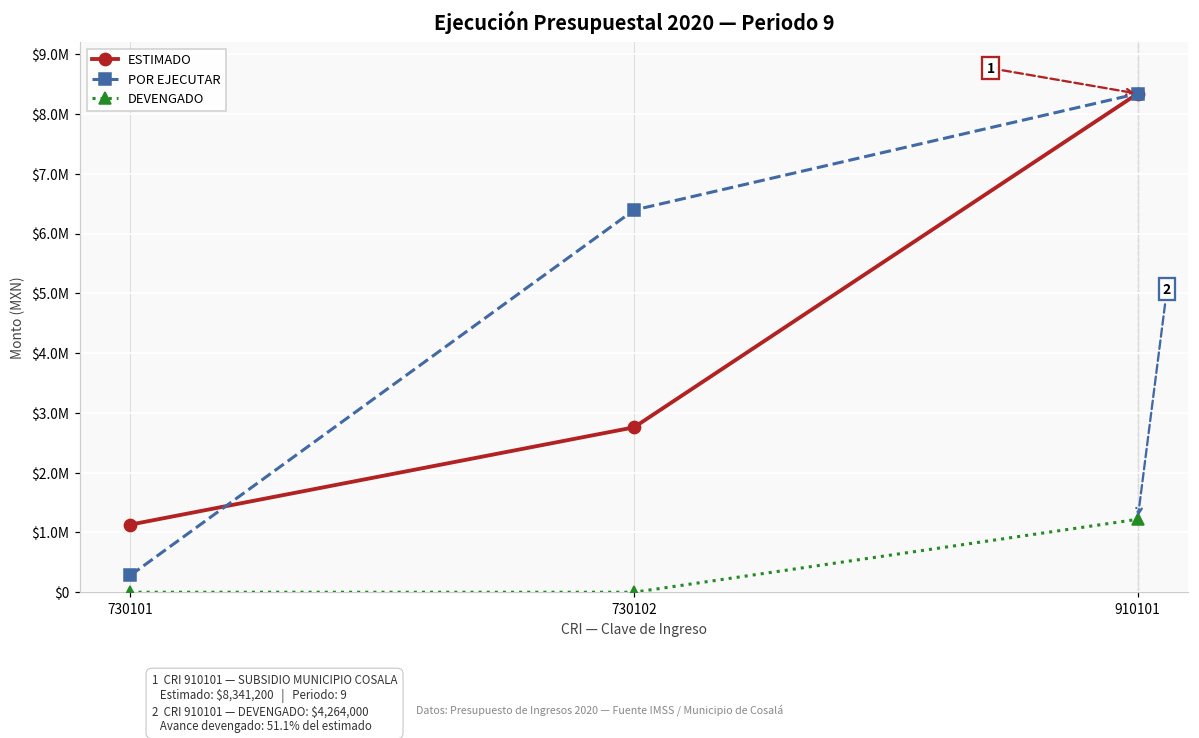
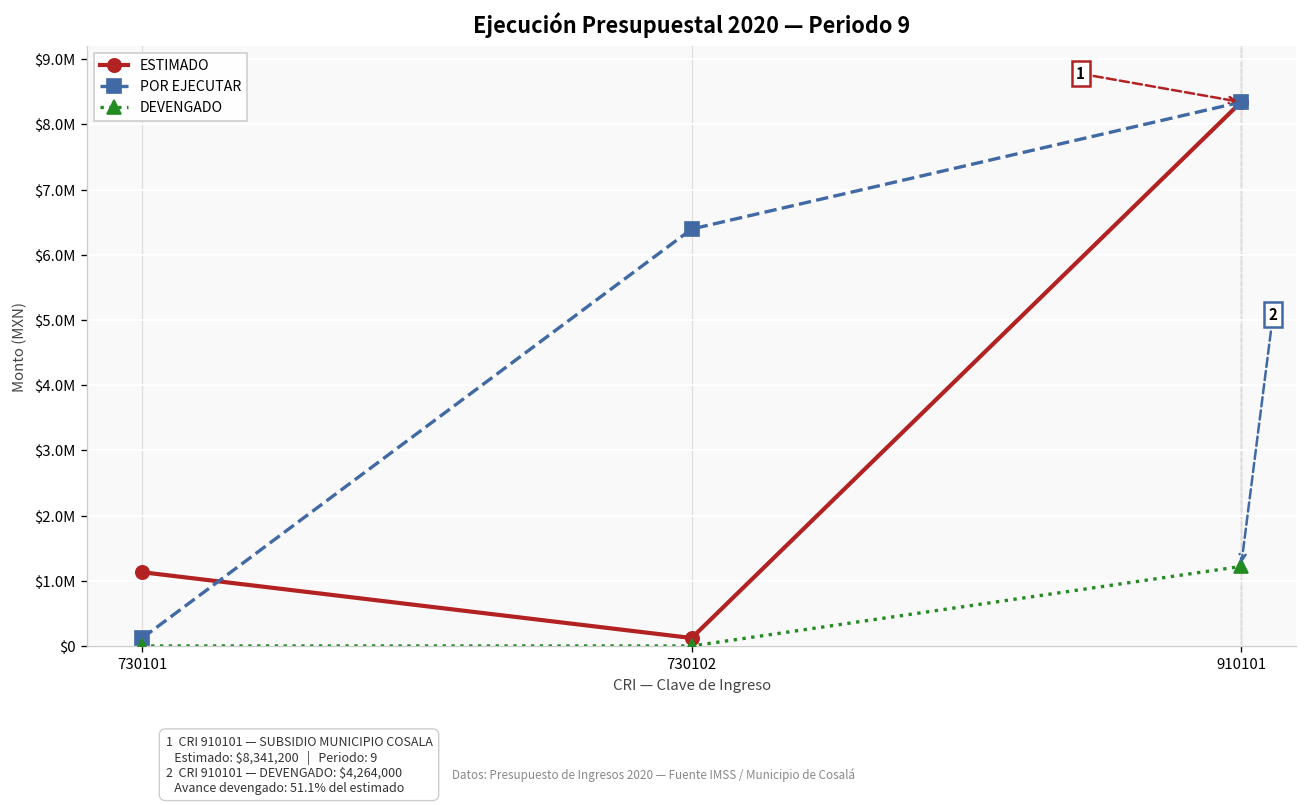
POR EJECUTAR, 730101: $300000 -> $100000
ESTIMADO, 730102: $2800000 -> $100000
